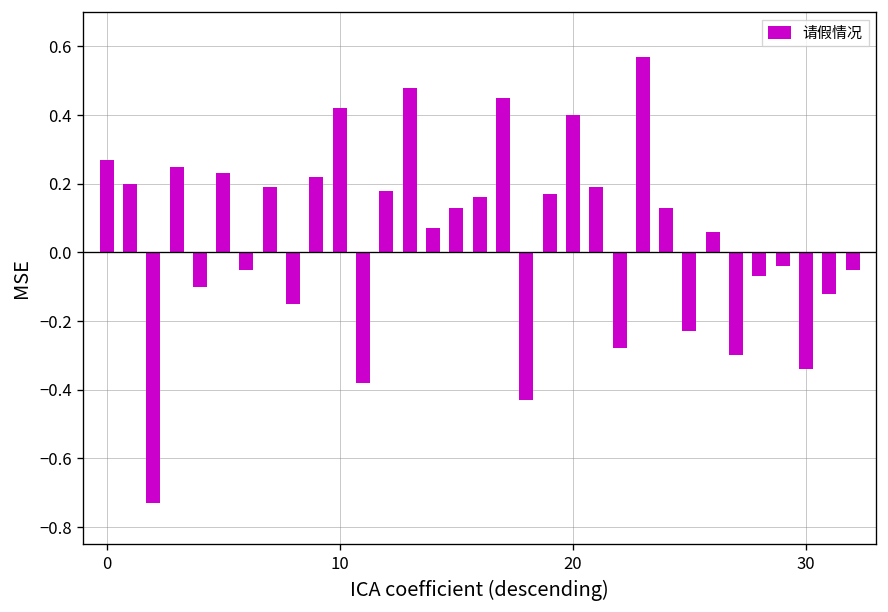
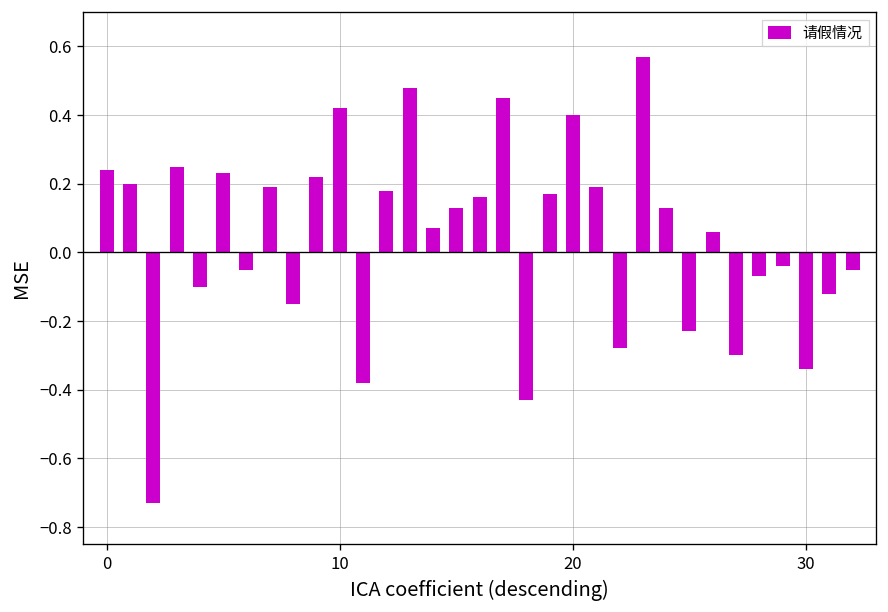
0: 0.27 -> 0.24
